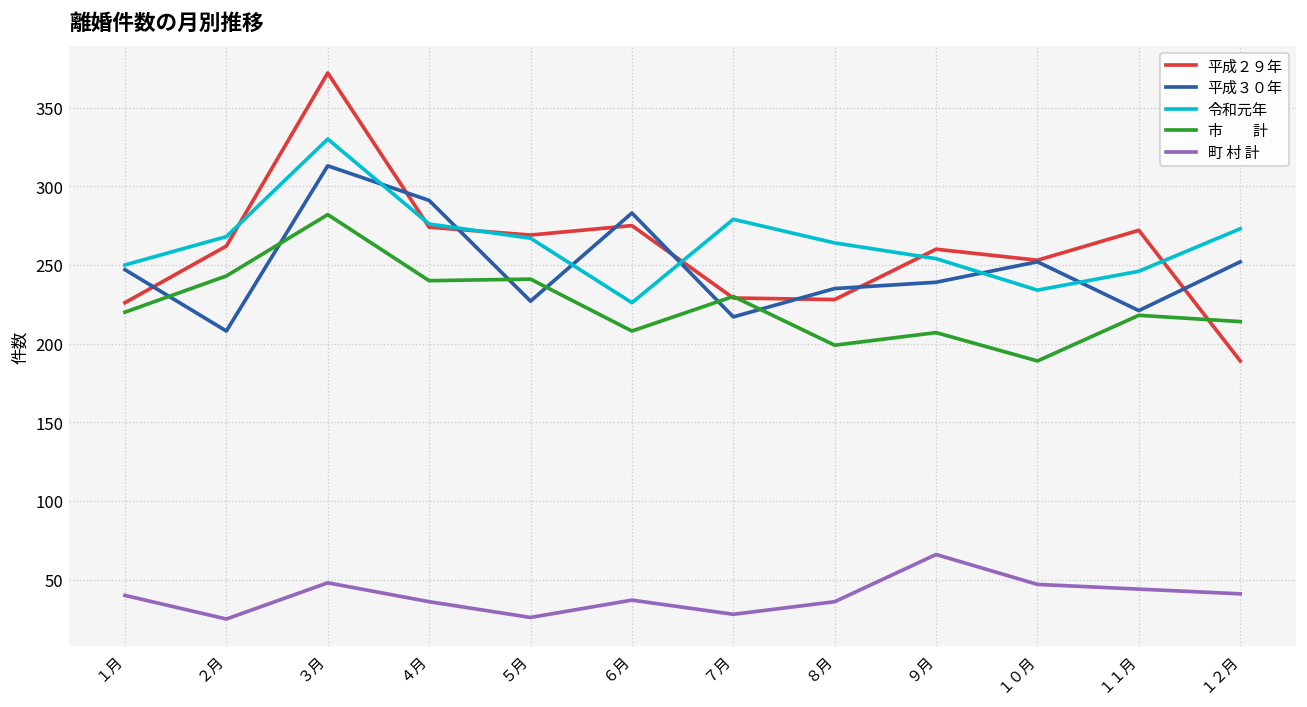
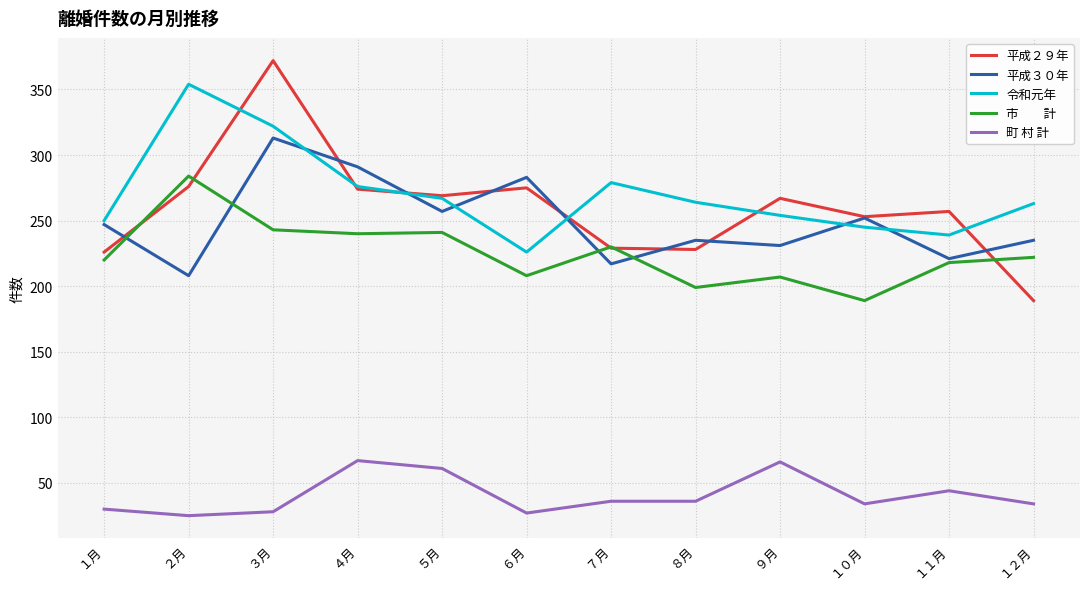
町 村 計, １月: 40 -> 30
平成２９年, ２月: 262 -> 276
令和元年, ２月: 268 -> 354
市 計, ２月: 243 -> 284
令和元年, ３月: 330 -> 322
市 計, ３月: 282 -> 243
町 村 計, ３月: 48 -> 28
町 村 計, ４月: 36 -> 67
平成３０年, ５月: 227 -> 257
町 村 計, ５月: 26 -> 61
町 村 計, ６月: 37 -> 27
町 村 計, ７月: 28 -> 36
平成２９年, ９月: 260 -> 267
平成３０年, ９月: 239 -> 231
令和元年, １０月: 234 -> 245
町 村 計, １０月: 47 -> 34
平成２９年, １１月: 272 -> 257
令和元年, １１月: 246 -> 239
平成３０年, １２月: 252 -> 235
令和元年, １２月: 273 -> 263
市 計, １２月: 214 -> 222
町 村 計, １２月: 41 -> 34
